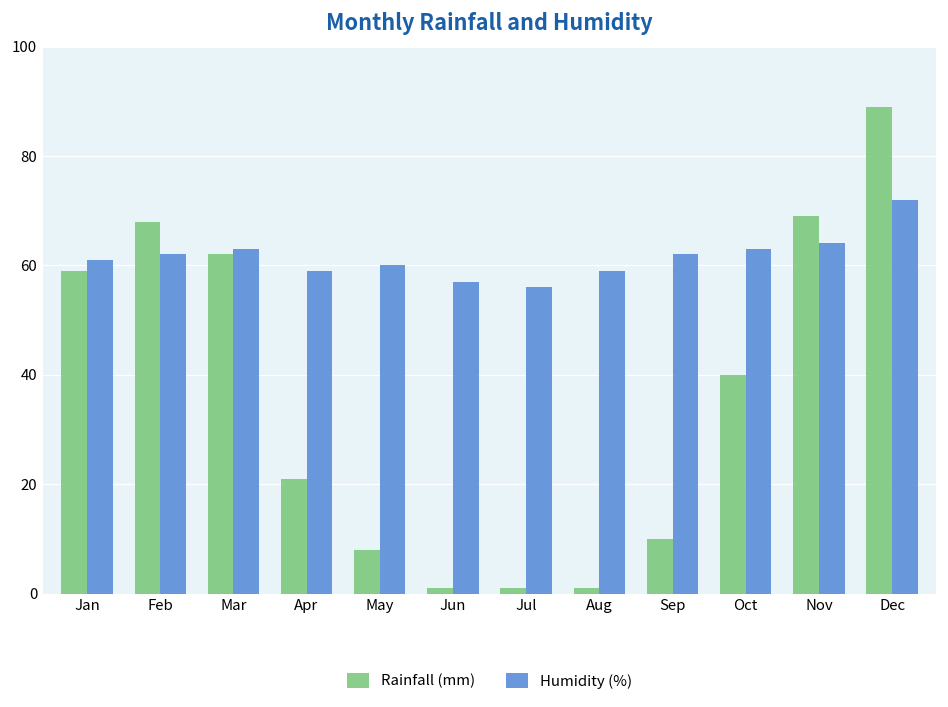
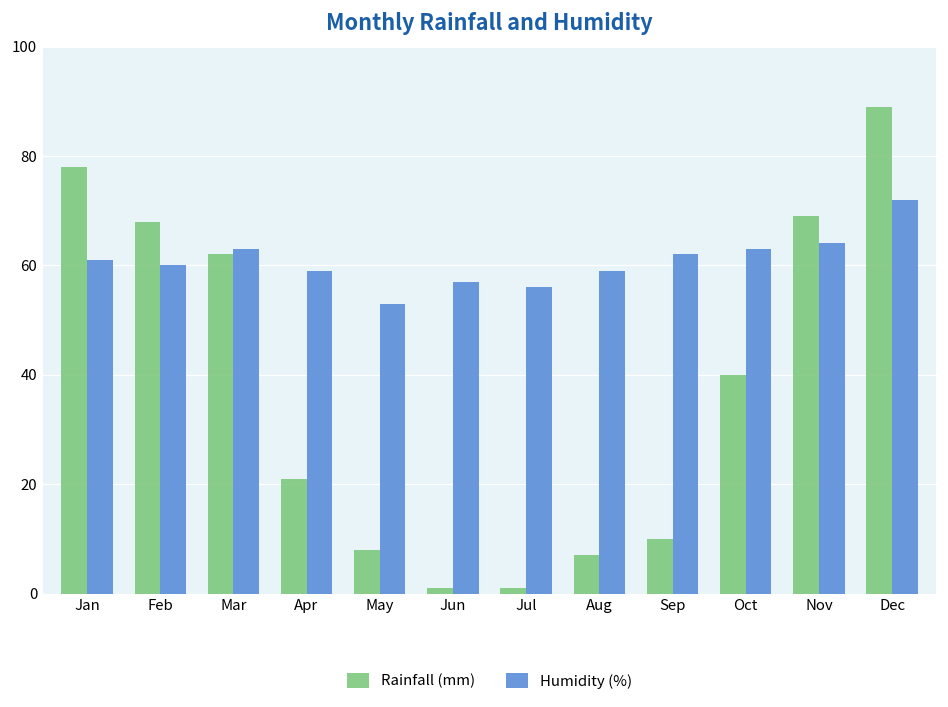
Rainfall (mm), Jan: 59 -> 78
Humidity (%), Feb: 62 -> 60
Humidity (%), May: 60 -> 53
Rainfall (mm), Aug: 1 -> 7
